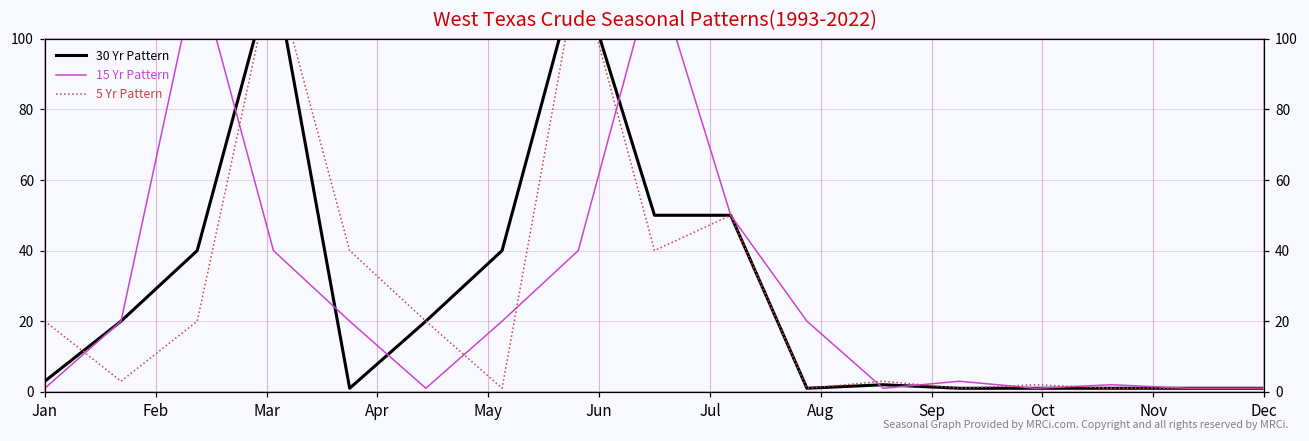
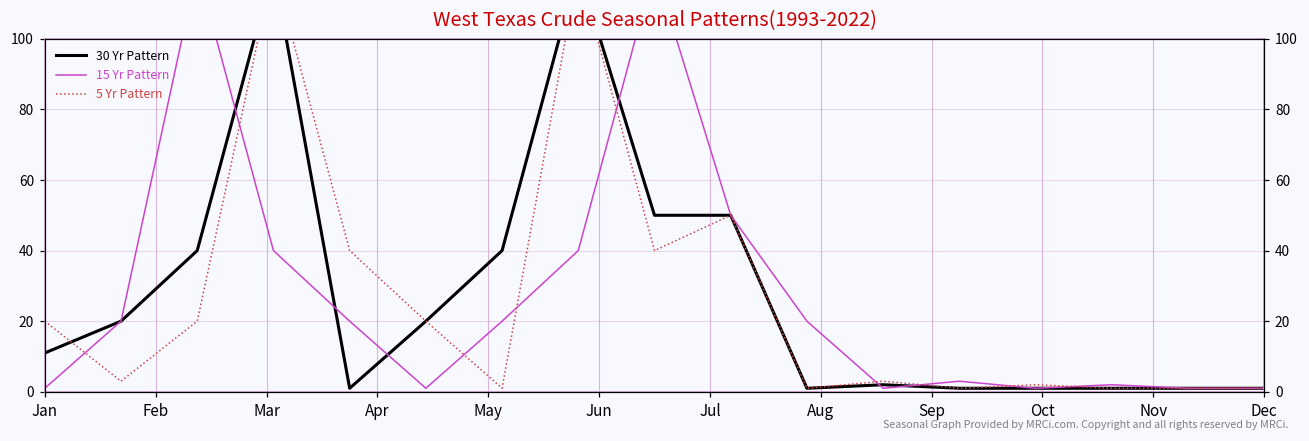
30 Yr Pattern, Jan: 3 -> 11
